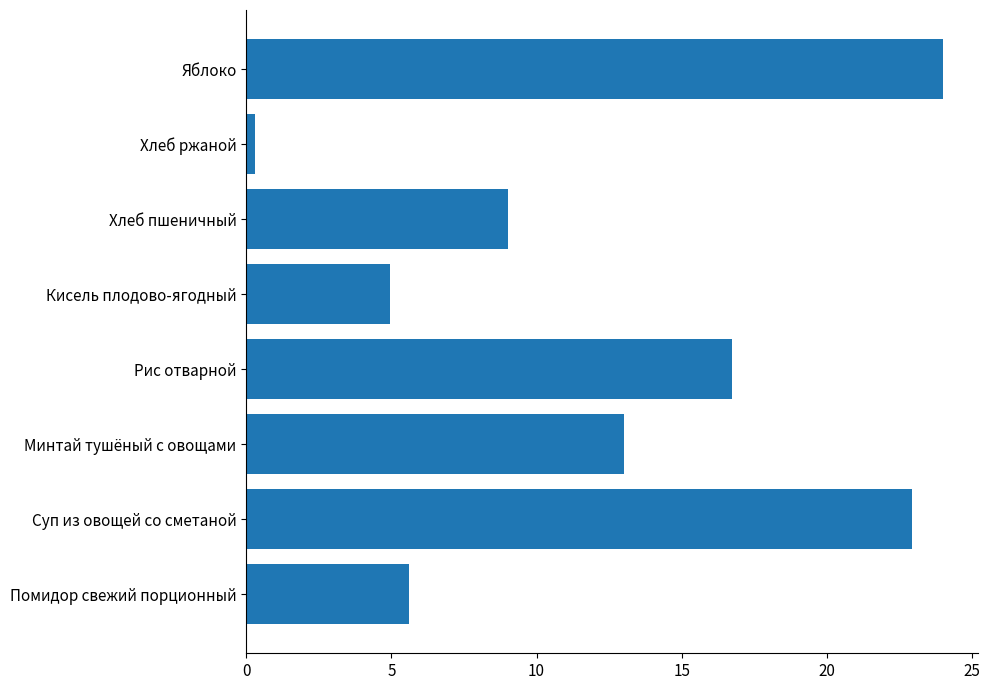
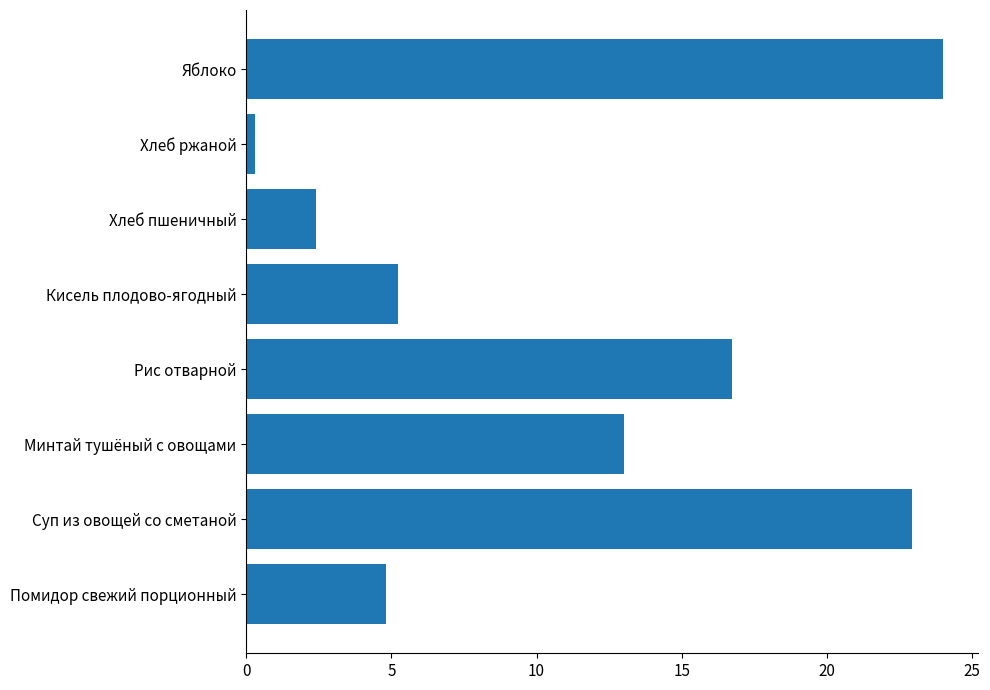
Хлеб пшеничный: 9.0 -> 2.4
Кисель плодово-ягодный: 4.9 -> 5.2
Помидор свежий порционный: 5.6 -> 4.8
